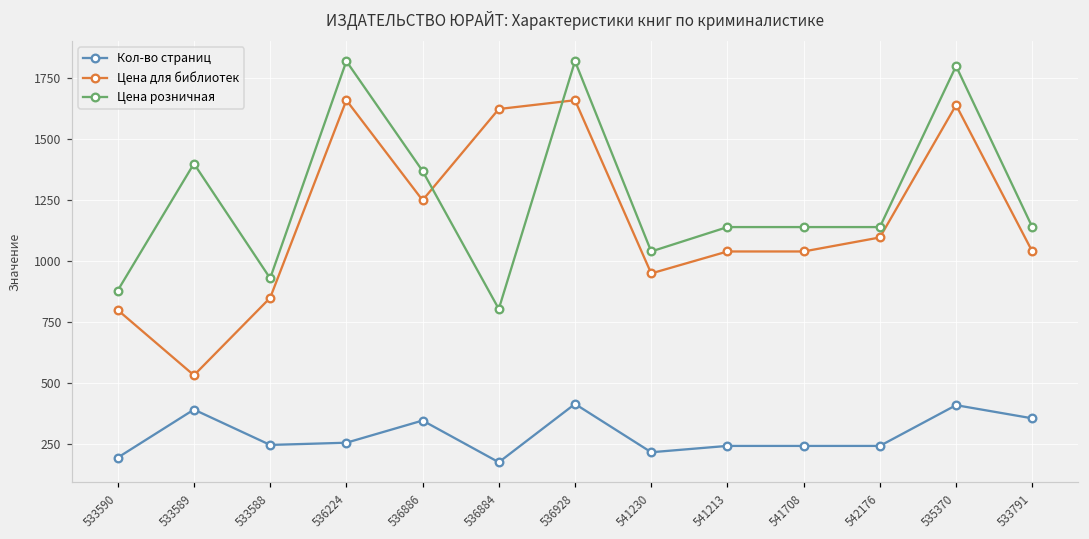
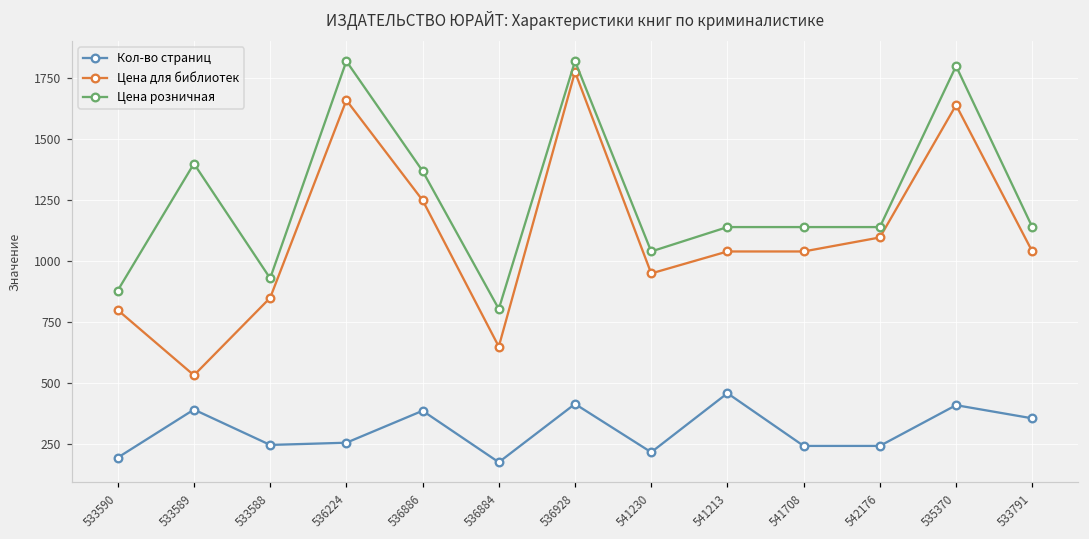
Кол-во страниц, 536886: 350 -> 390
Цена для библиотек, 536884: 1620 -> 650
Цена для библиотек, 536928: 1660 -> 1780
Кол-во страниц, 541213: 240 -> 460
